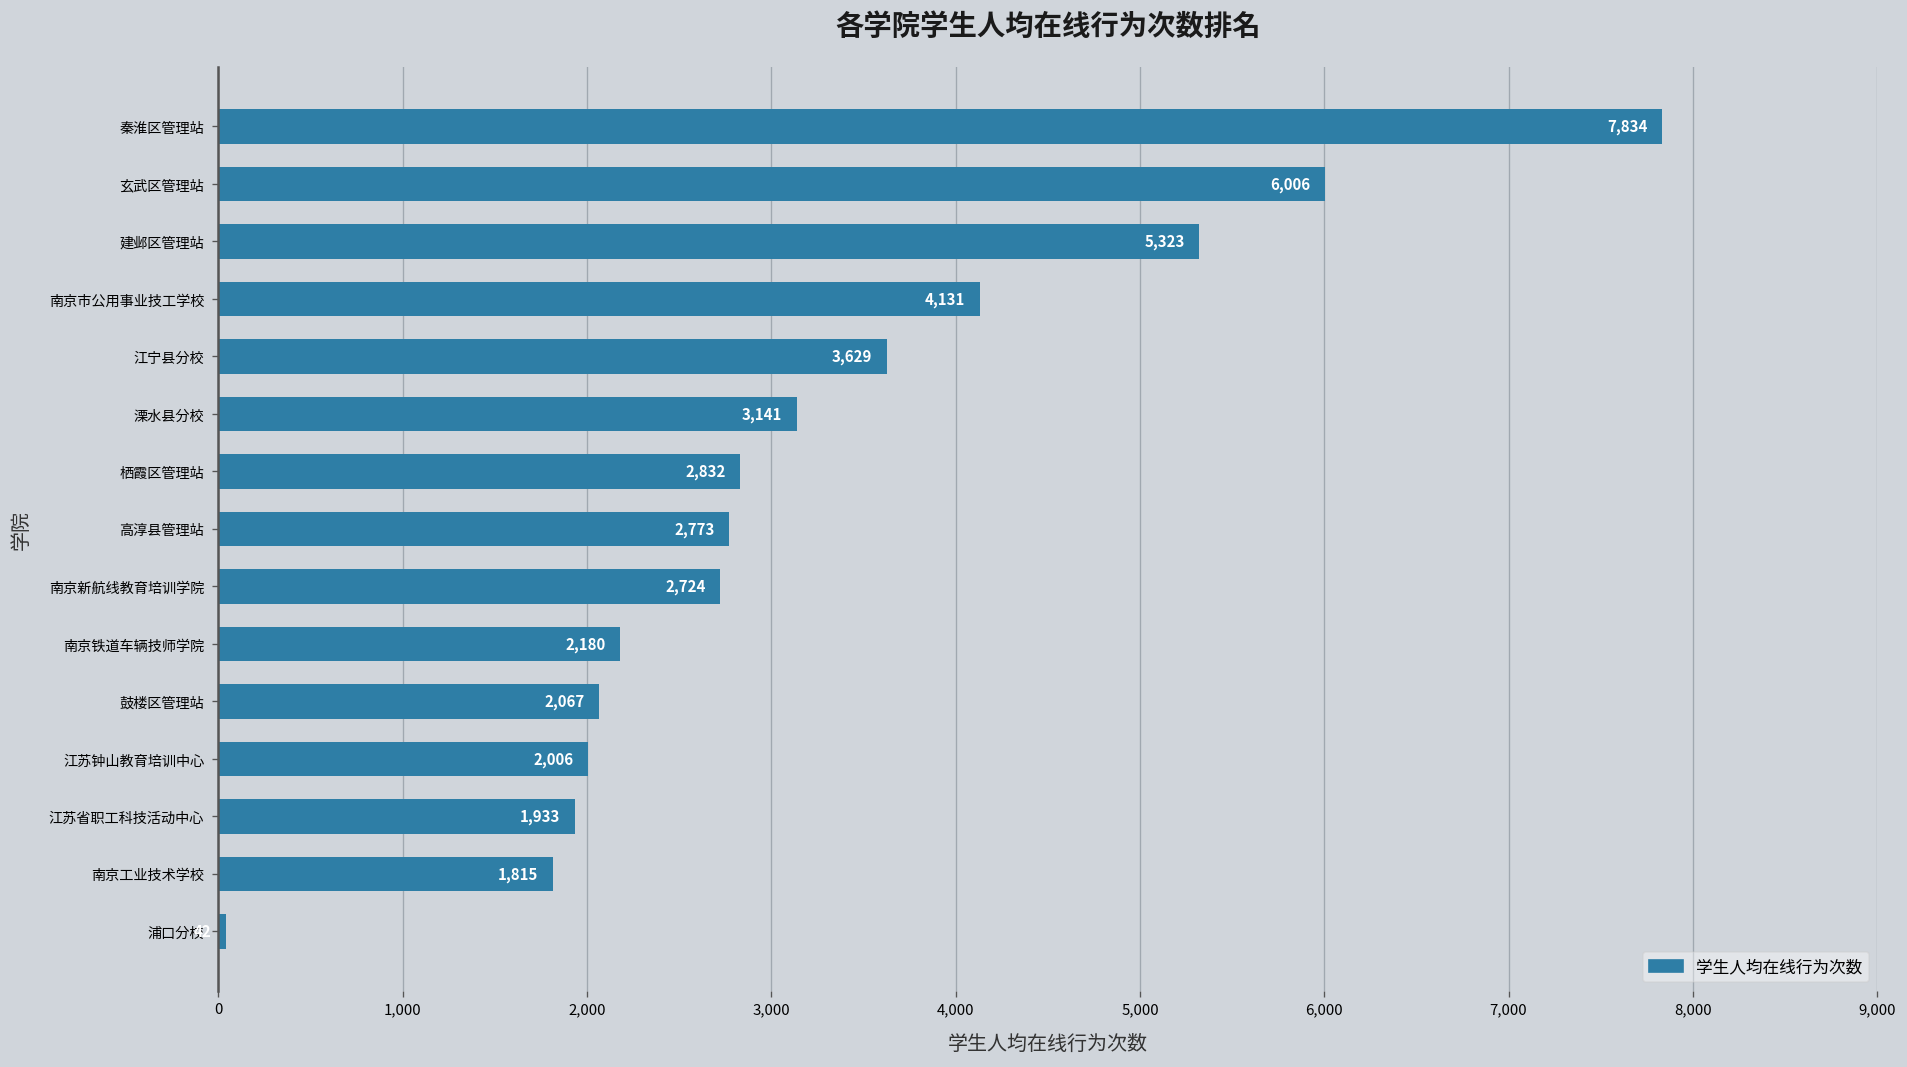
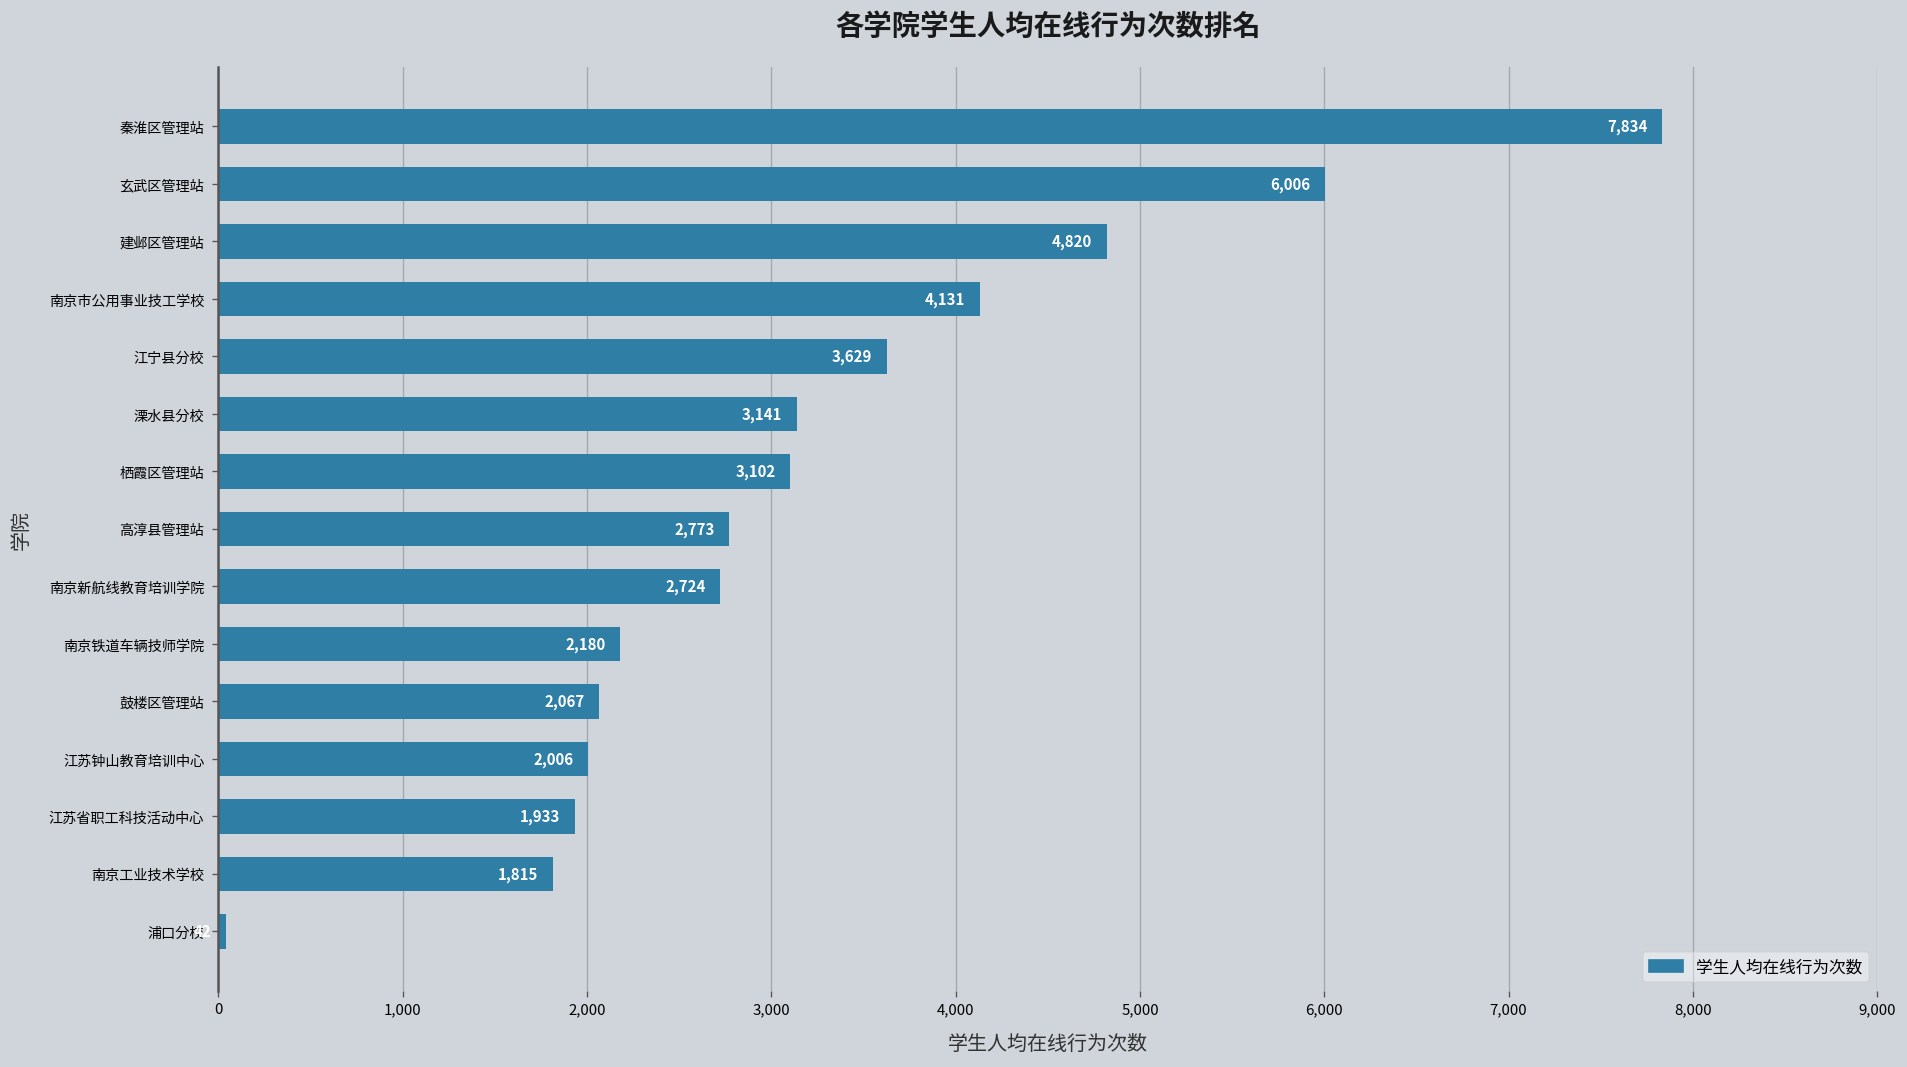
建邺区管理站: 5,323 -> 4,820
栖霞区管理站: 2,832 -> 3,102
